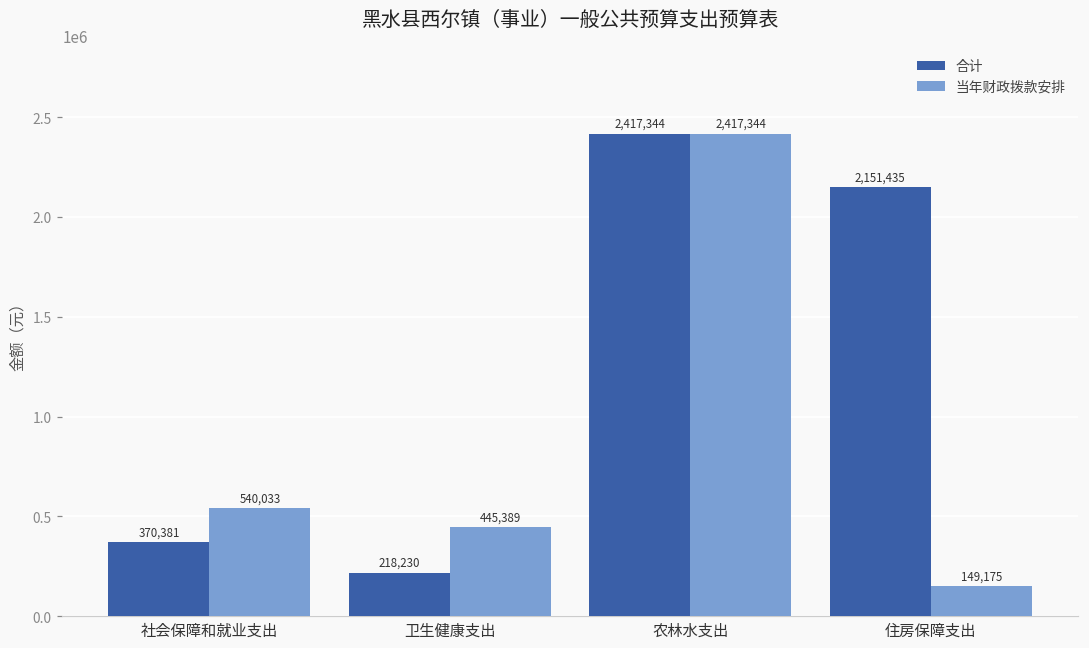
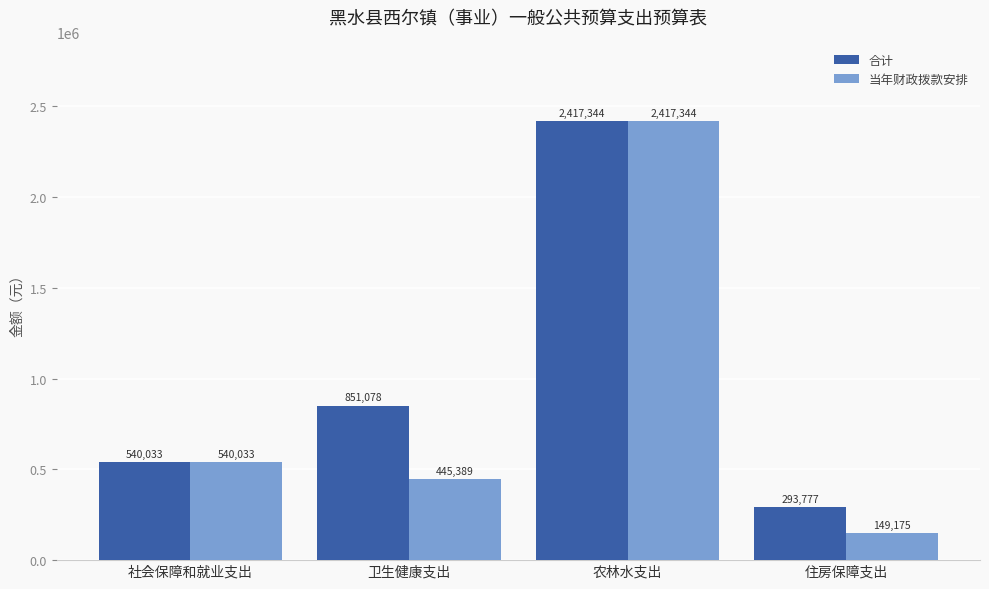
合计, 社会保障和就业支出: 370,381 -> 540,033
合计, 卫生健康支出: 218,230 -> 851,078
合计, 住房保障支出: 2,151,435 -> 293,777
